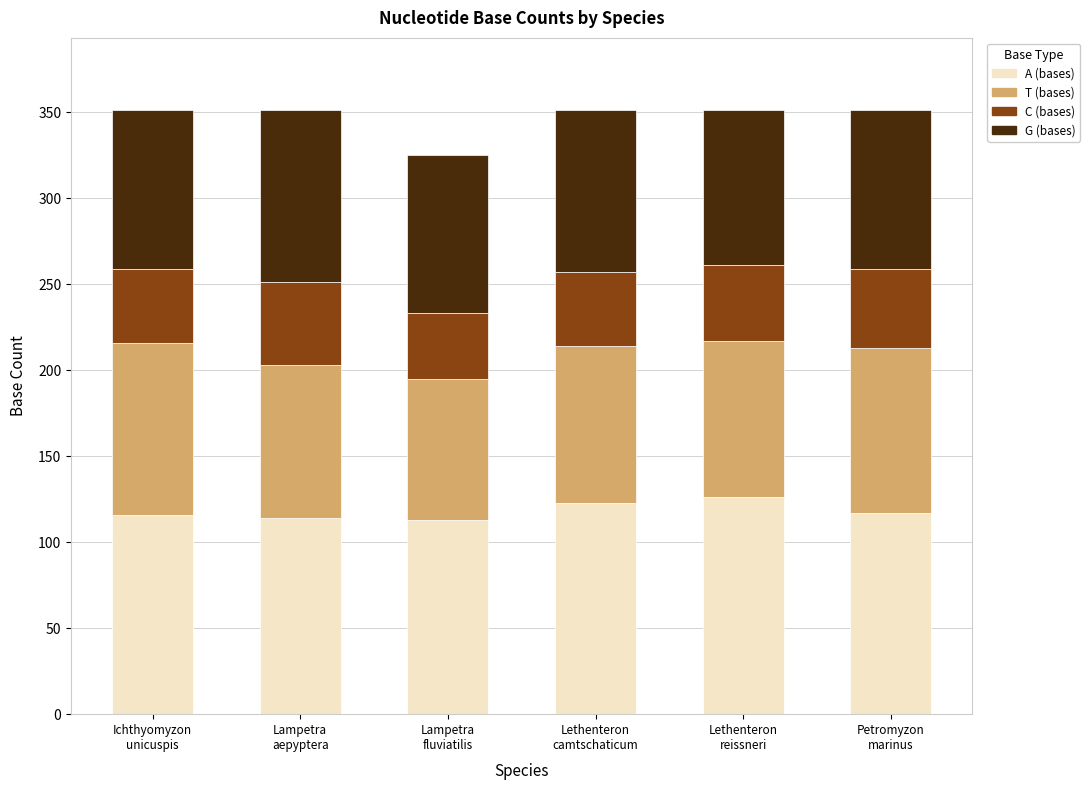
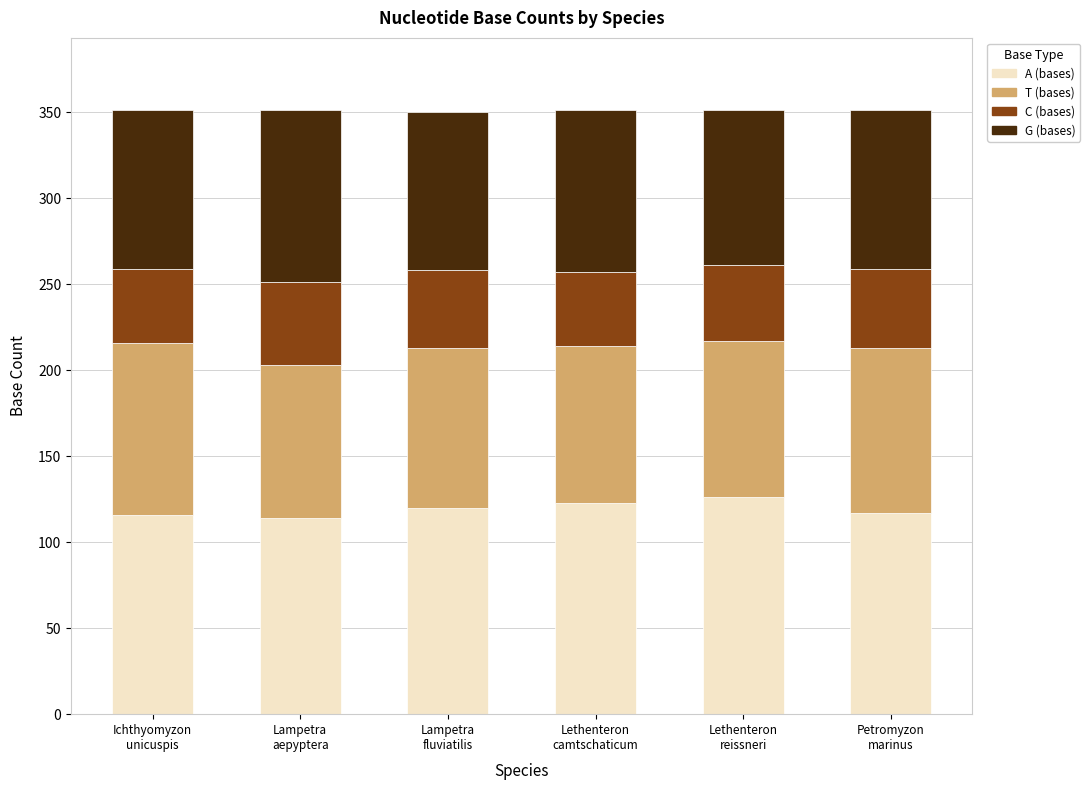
A (bases), Lampetra fluviatilis: 113 -> 120
T (bases), Lampetra fluviatilis: 82 -> 93
C (bases), Lampetra fluviatilis: 38 -> 45
